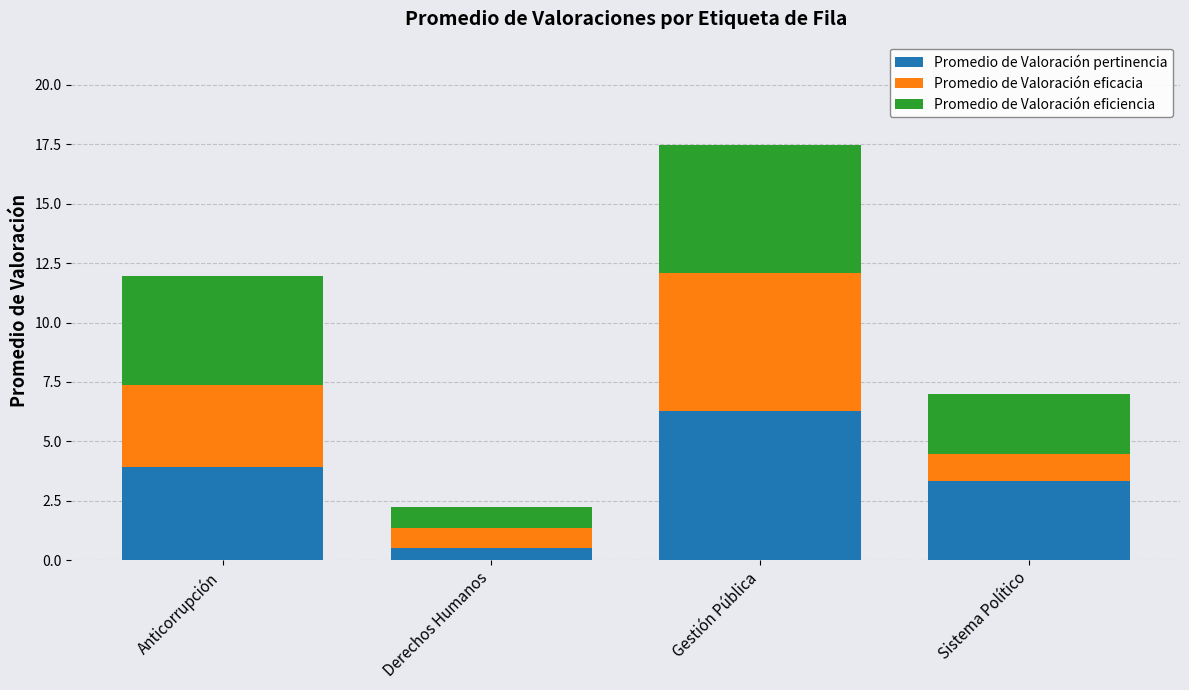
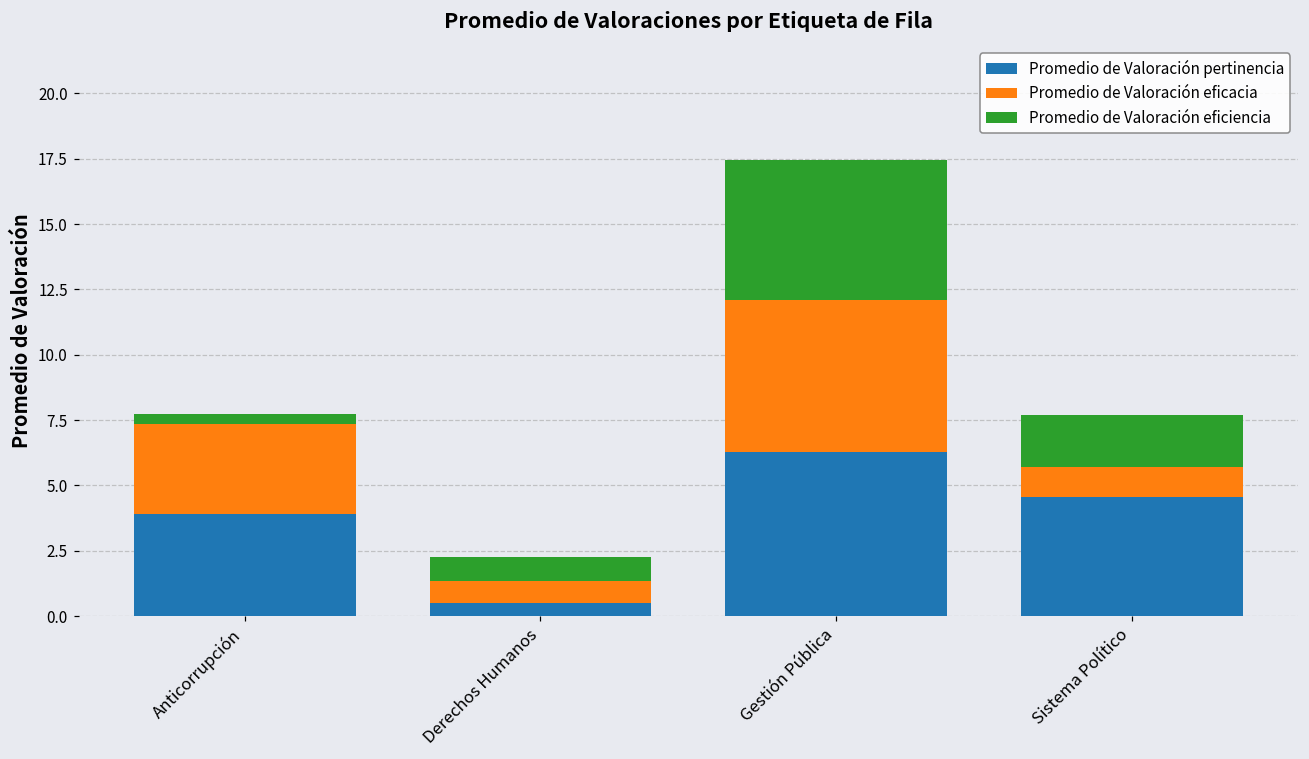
Promedio de Valoración eficiencia, Anticorrupción: 4.6 -> 0.4
Promedio de Valoración pertinencia, Sistema Político: 3.3 -> 4.5
Promedio de Valoración eficiencia, Sistema Político: 2.5 -> 2.0
